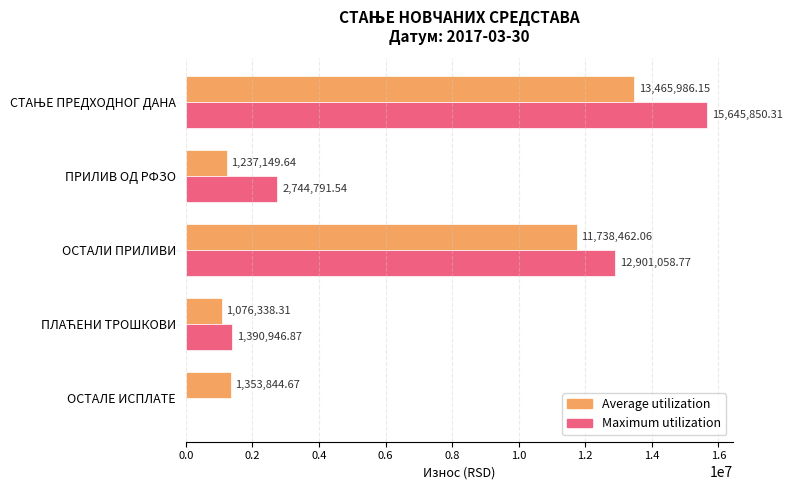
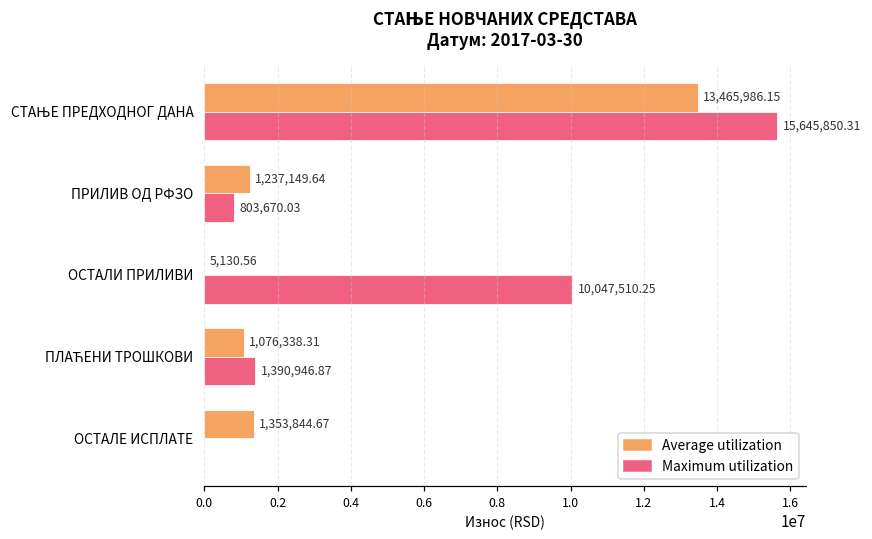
Maximum utilization, ПРИЛИВ ОД РФЗО: 2,744,791.54 -> 803,670.03
Average utilization, ОСТАЛИ ПРИЛИВИ: 11,738,462.06 -> 5,130.56
Maximum utilization, ОСТАЛИ ПРИЛИВИ: 12,901,058.77 -> 10,047,510.25
